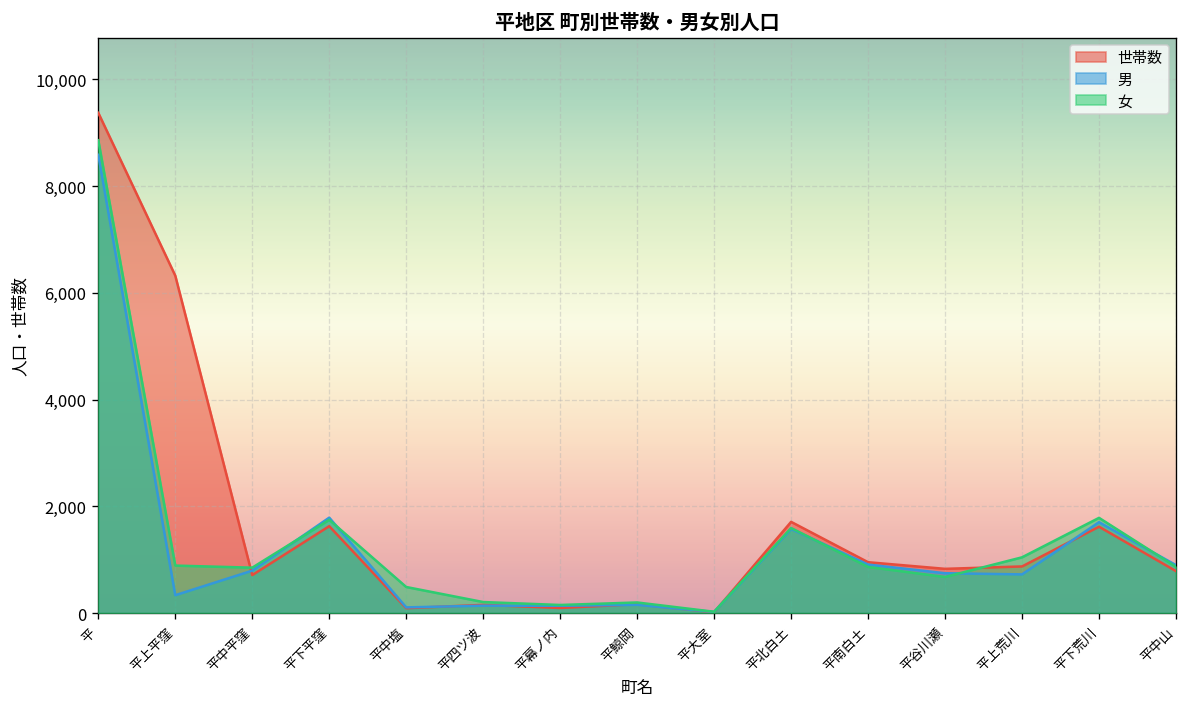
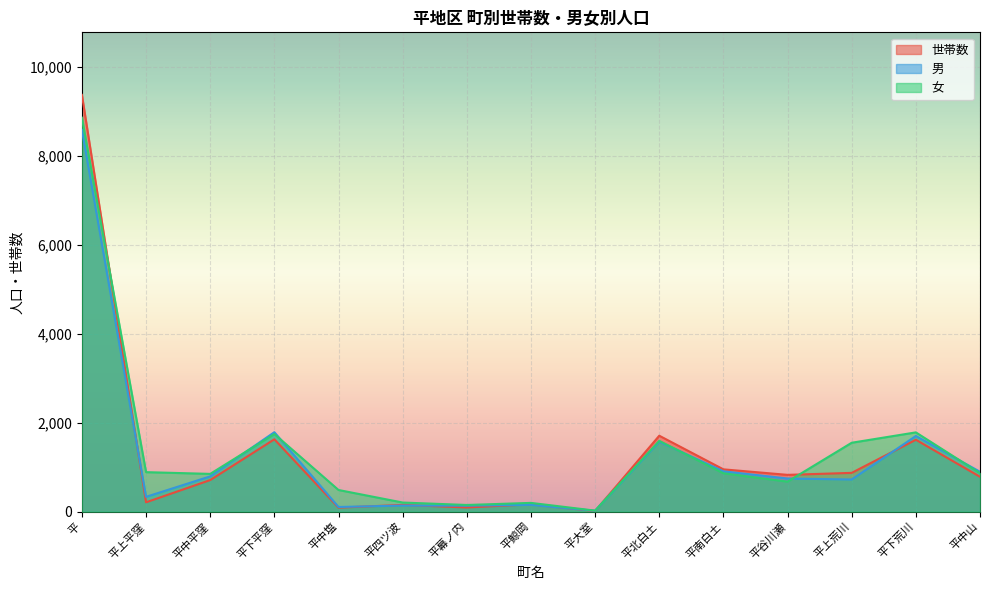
世帯数, 平上平窪: 6,300 -> 200
女, 平上荒川: 1,000 -> 1,600
